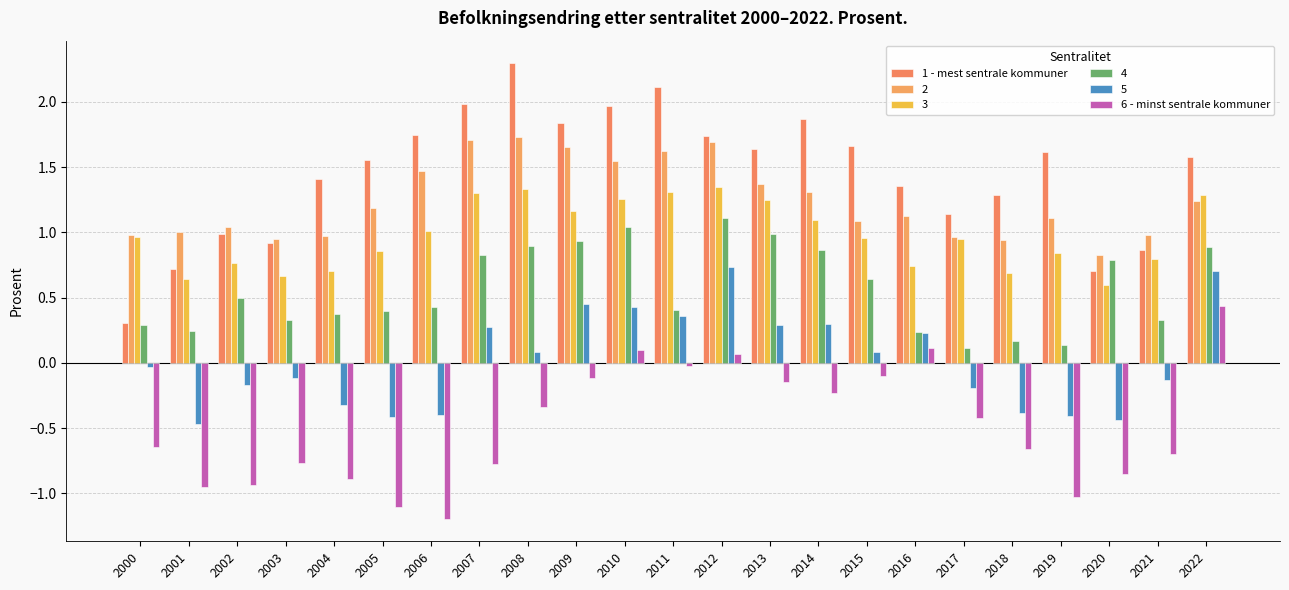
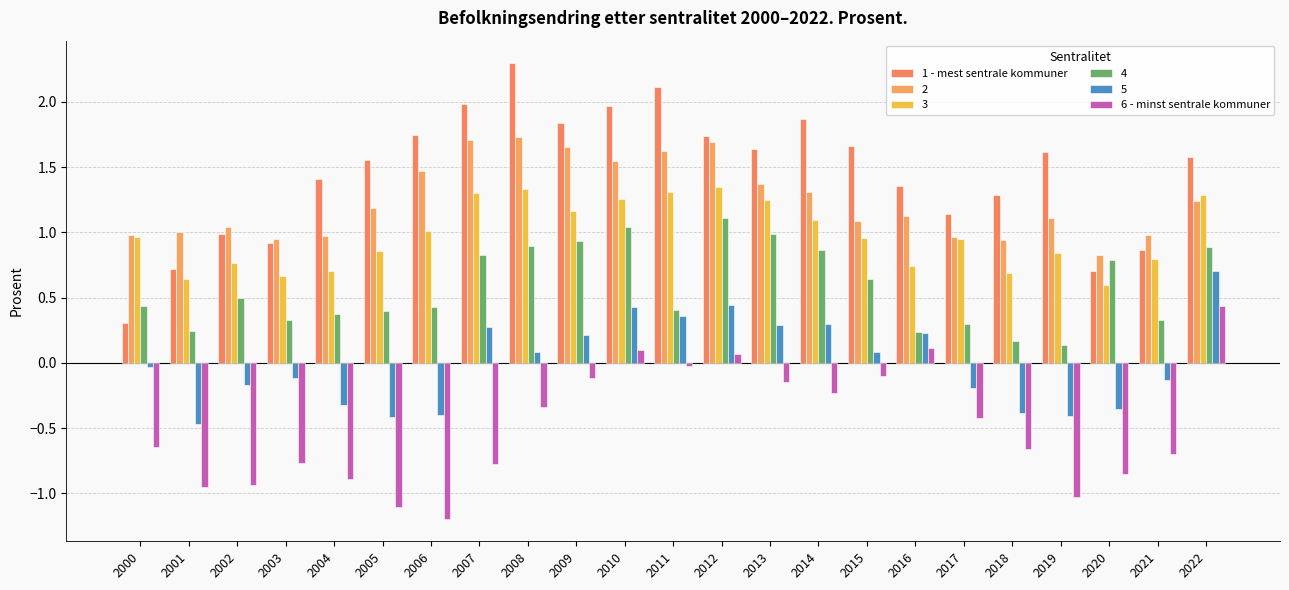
4, 2000: 0.29 -> 0.43
5, 2009: 0.45 -> 0.21
5, 2012: 0.74 -> 0.44
4, 2017: 0.11 -> 0.30
5, 2020: -0.44 -> -0.36
